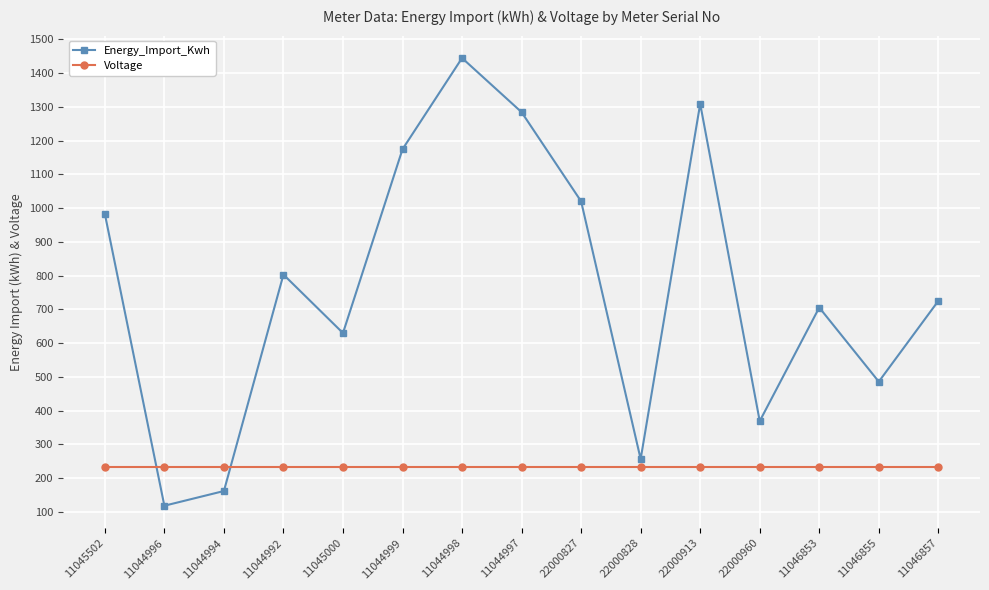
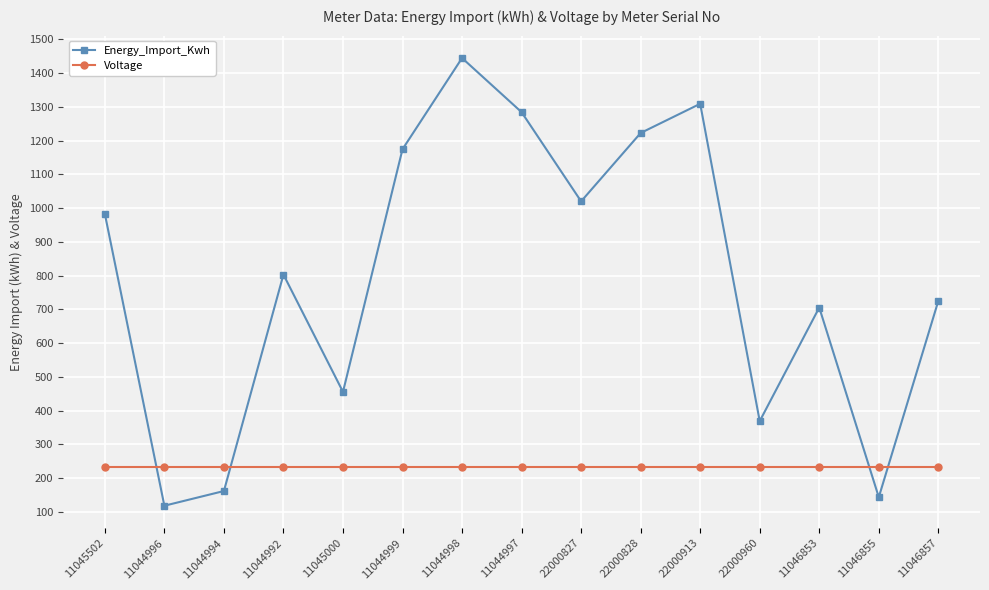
Energy_Import_Kwh, 11045000: 630 -> 460
Energy_Import_Kwh, 22000828: 260 -> 1220
Energy_Import_Kwh, 11046855: 490 -> 140
